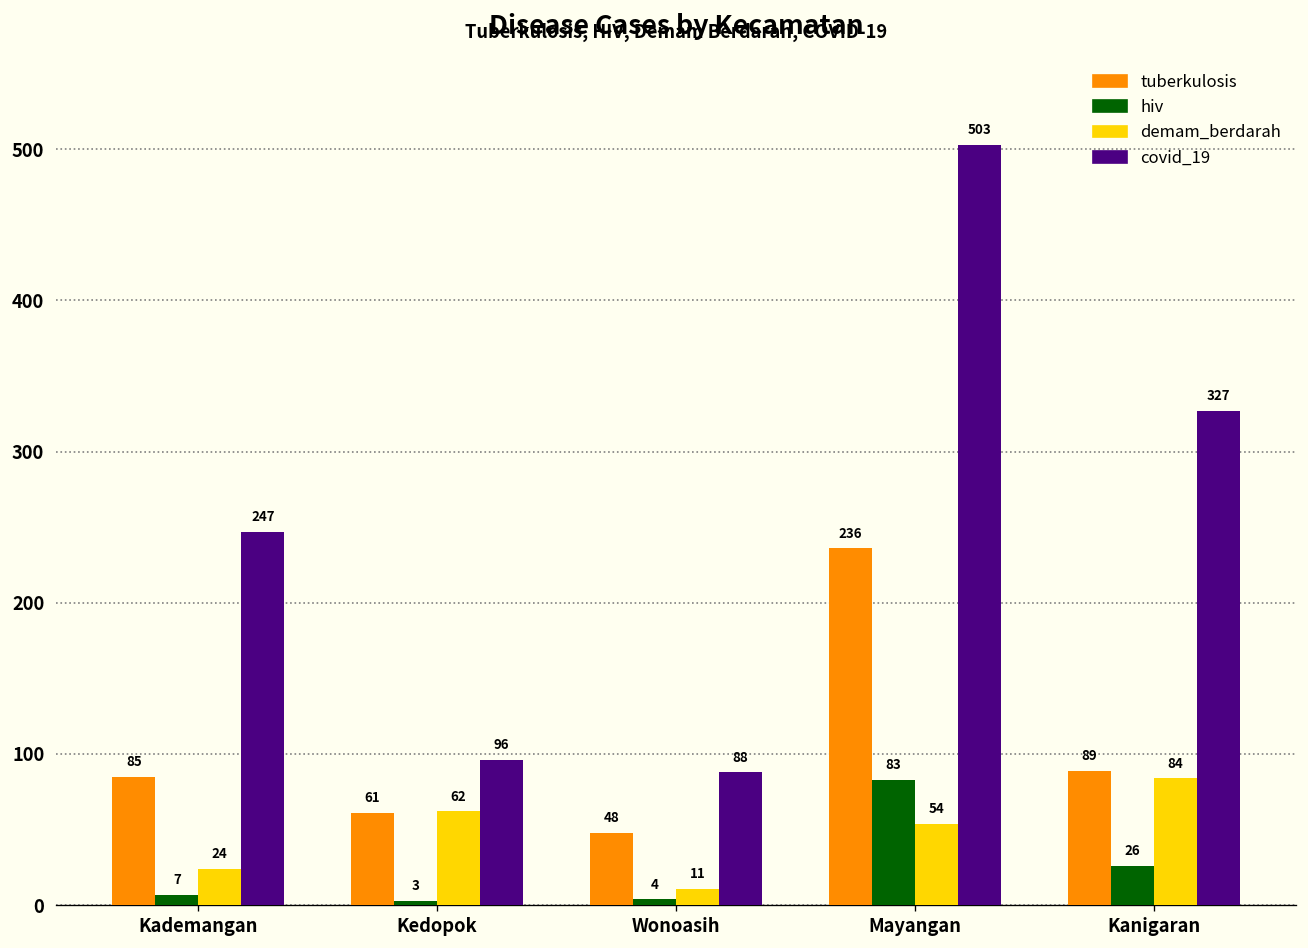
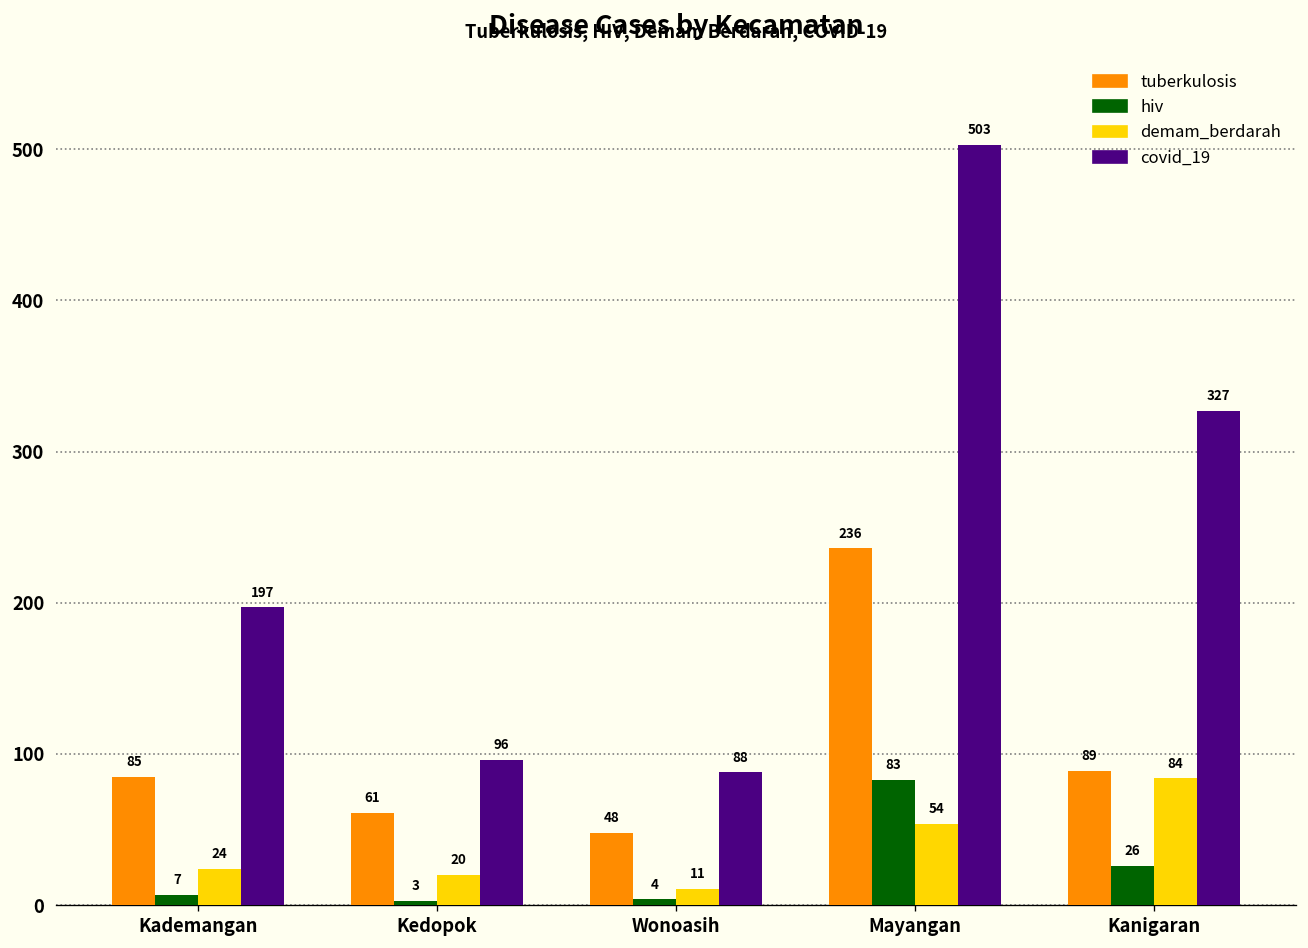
covid_19, Kademangan: 247 -> 197
demam_berdarah, Kedopok: 62 -> 20
